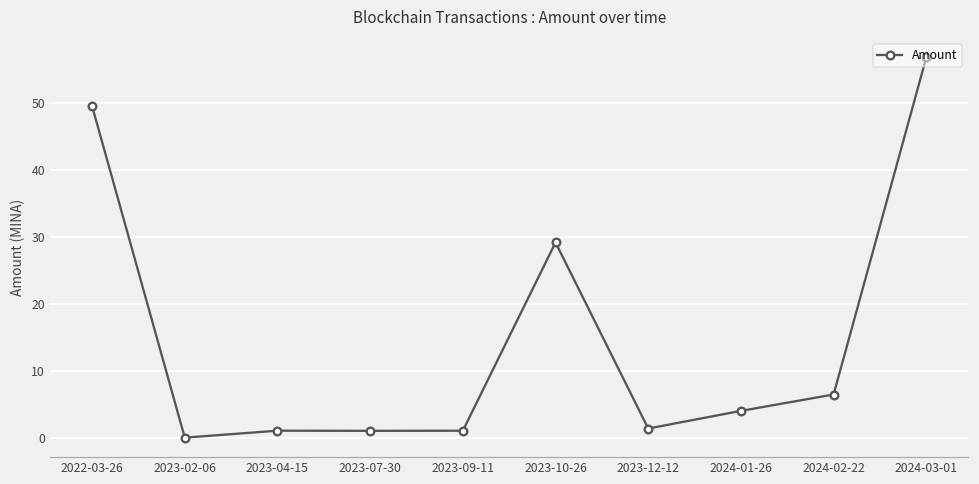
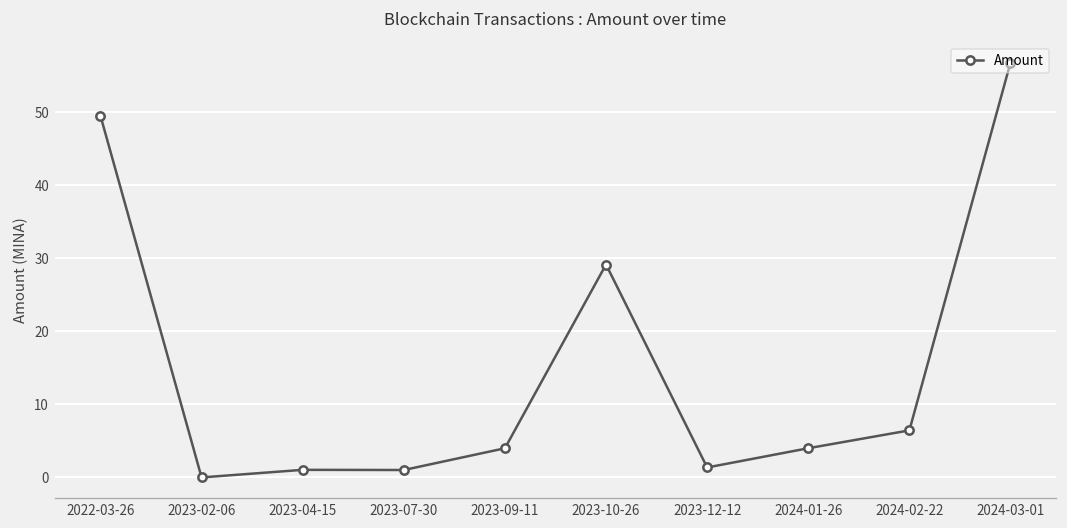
2023-09-11: 1 -> 4
